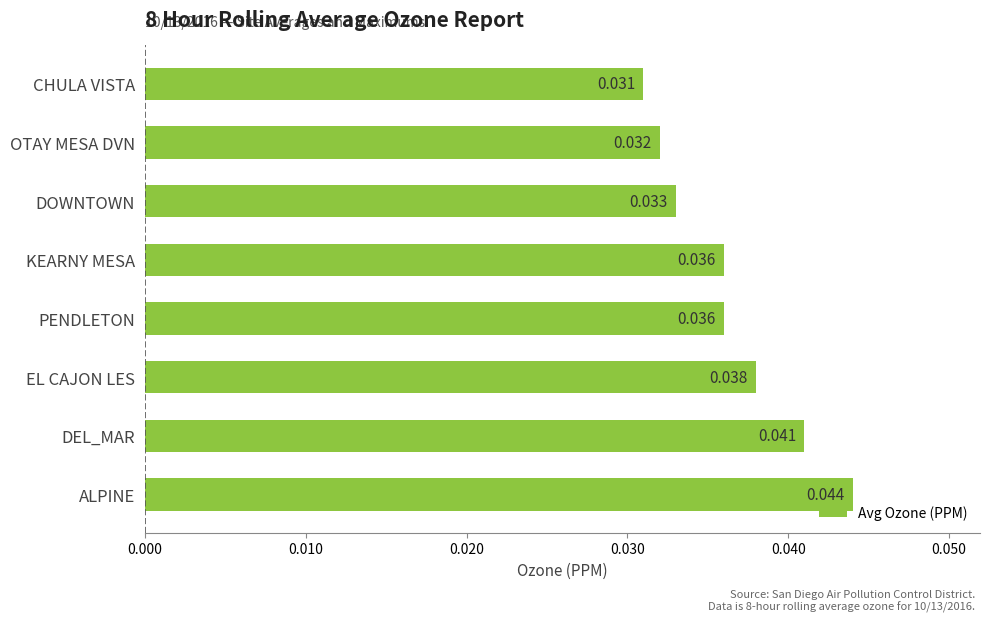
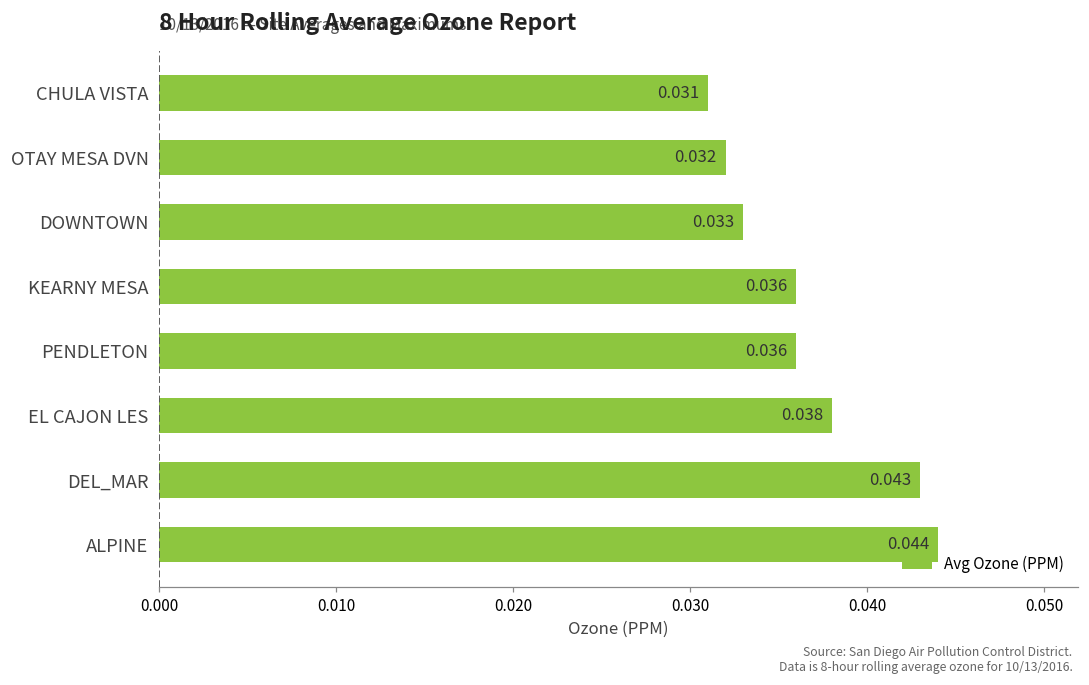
DEL_MAR: 0.041 -> 0.043
